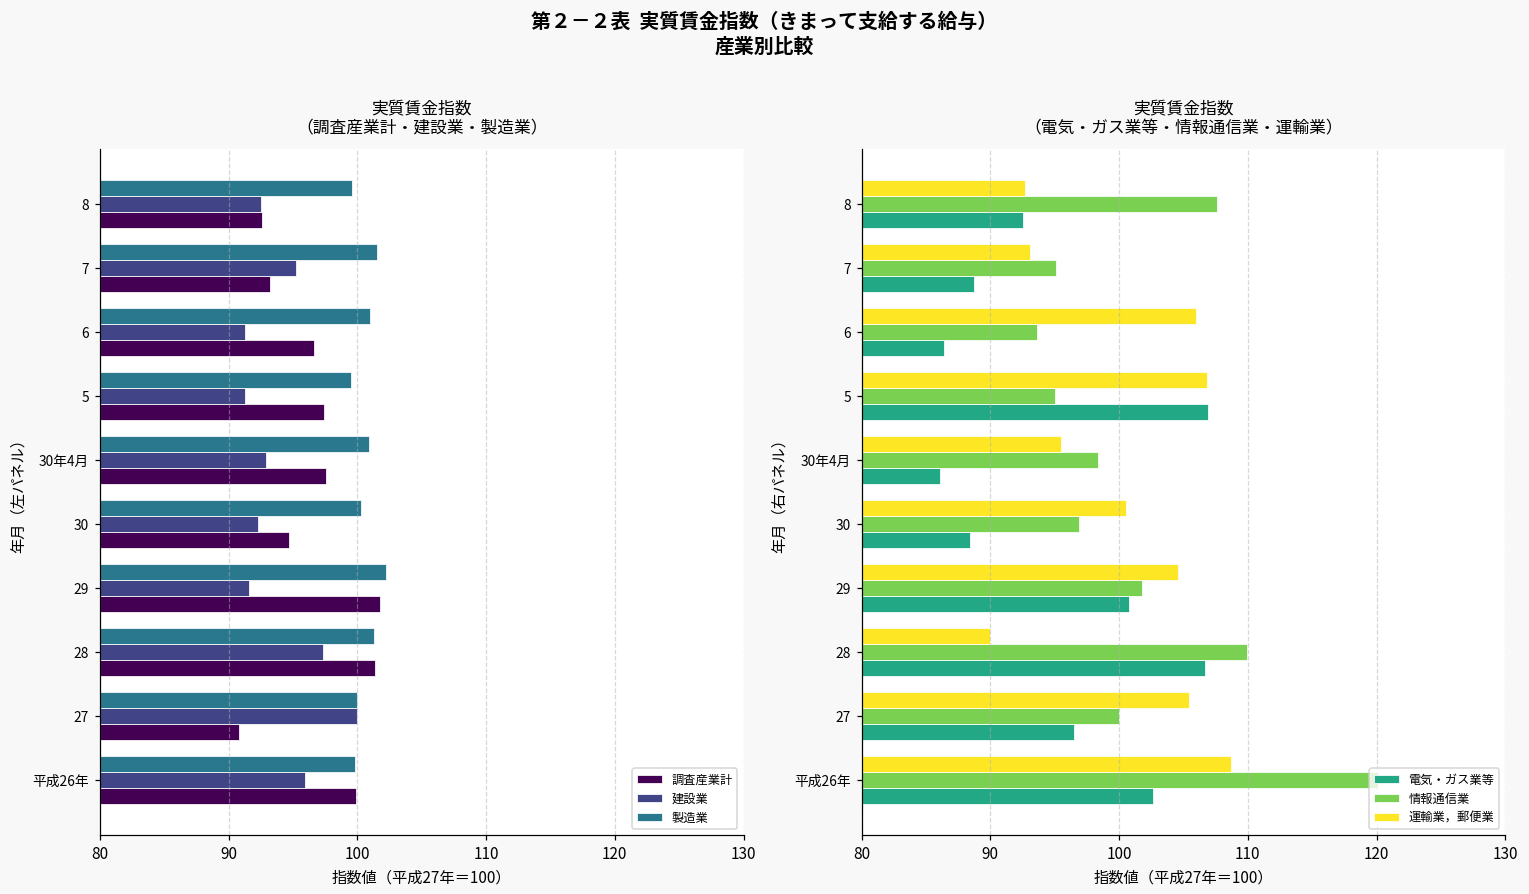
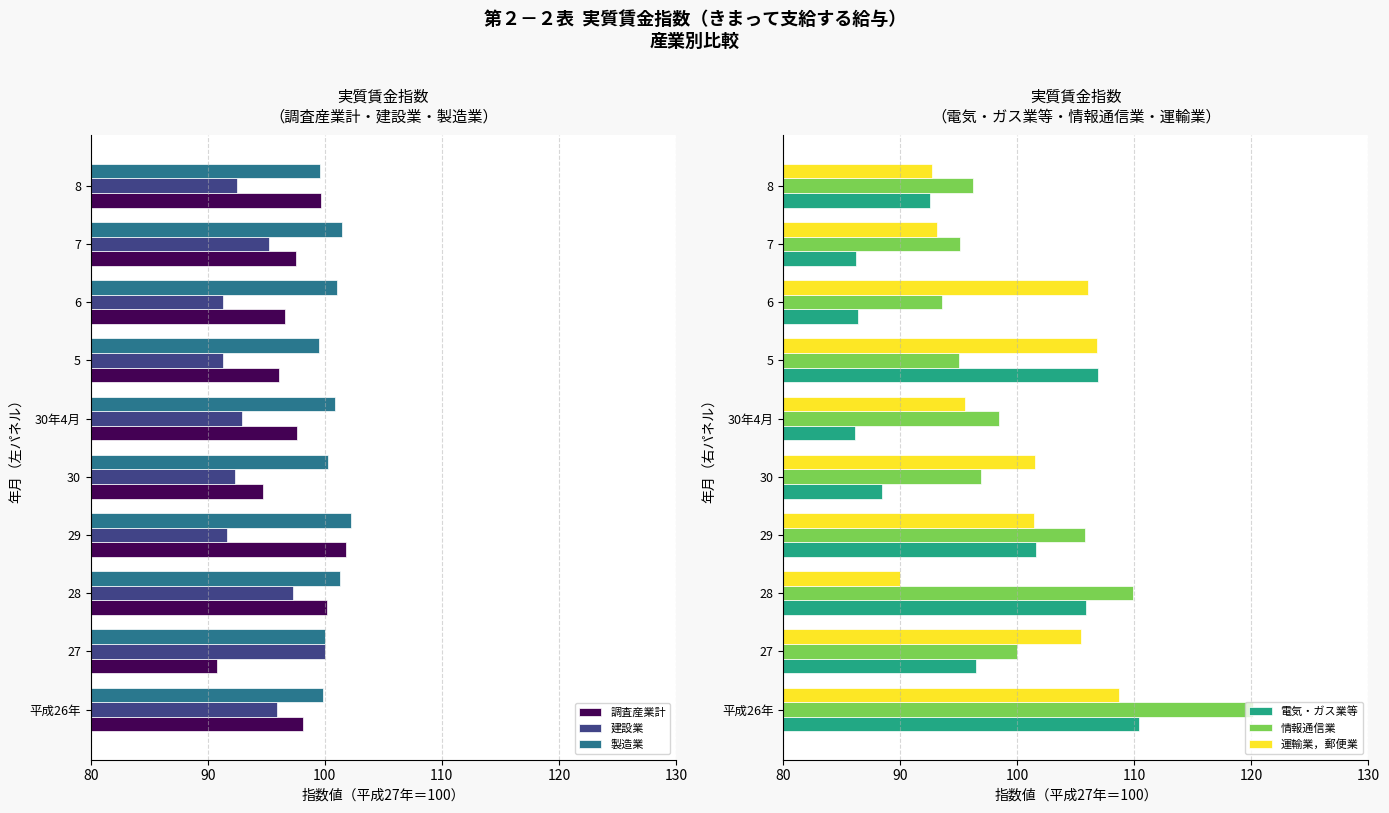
実質賃金指数 （調査産業計・建設業・製造業）, 調査産業計, 8: 92.6 -> 99.7
実質賃金指数 （調査産業計・建設業・製造業）, 調査産業計, 7: 93.2 -> 97.5
実質賃金指数 （調査産業計・建設業・製造業）, 調査産業計, 5: 97.4 -> 96.1
実質賃金指数 （調査産業計・建設業・製造業）, 調査産業計, 28: 101.4 -> 100.2
実質賃金指数 （調査産業計・建設業・製造業）, 調査産業計, 平成26年: 99.9 -> 98.1
実質賃金指数 （電気・ガス業等・情報通信業・運輸業）, 情報通信業, 8: 107.6 -> 96.2
実質賃金指数 （電気・ガス業等・情報通信業・運輸業）, 電気・ガス業等, 7: 88.7 -> 86.2
実質賃金指数 （電気・ガス業等・情報通信業・運輸業）, 運輸業，郵便業, 30: 100.5 -> 101.5
実質賃金指数 （電気・ガス業等・情報通信業・運輸業）, 運輸業，郵便業, 29: 104.6 -> 101.4
実質賃金指数 （電気・ガス業等・情報通信業・運輸業）, 情報通信業, 29: 101.8 -> 105.8
実質賃金指数 （電気・ガス業等・情報通信業・運輸業）, 電気・ガス業等, 29: 100.8 -> 101.6
実質賃金指数 （電気・ガス業等・情報通信業・運輸業）, 電気・ガス業等, 28: 106.7 -> 105.9
実質賃金指数 （電気・ガス業等・情報通信業・運輸業）, 電気・ガス業等, 平成26年: 102.6 -> 110.4
